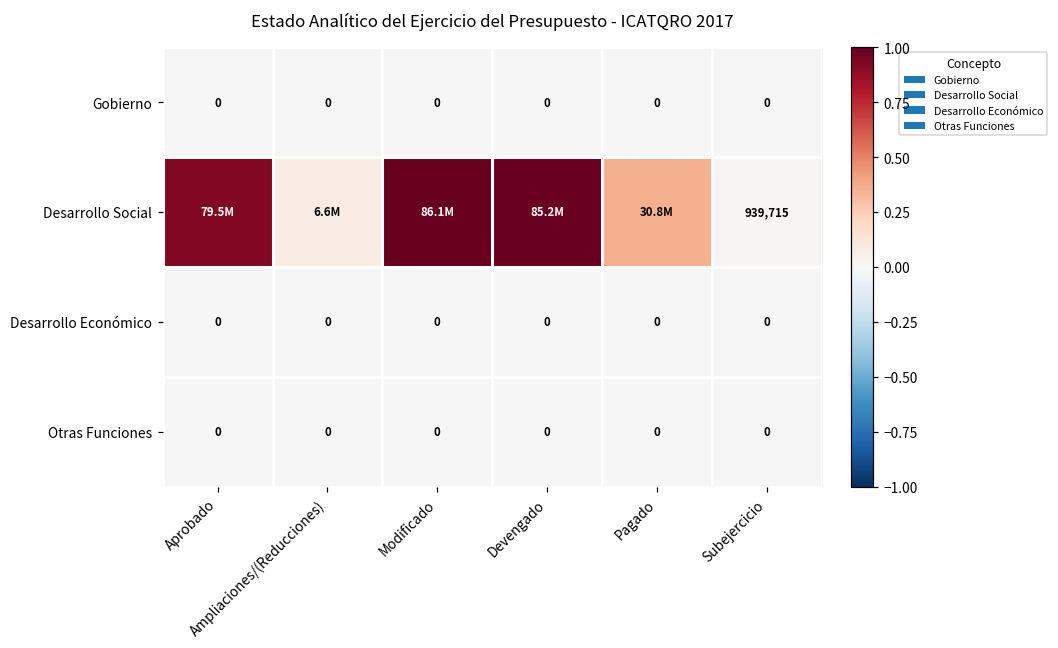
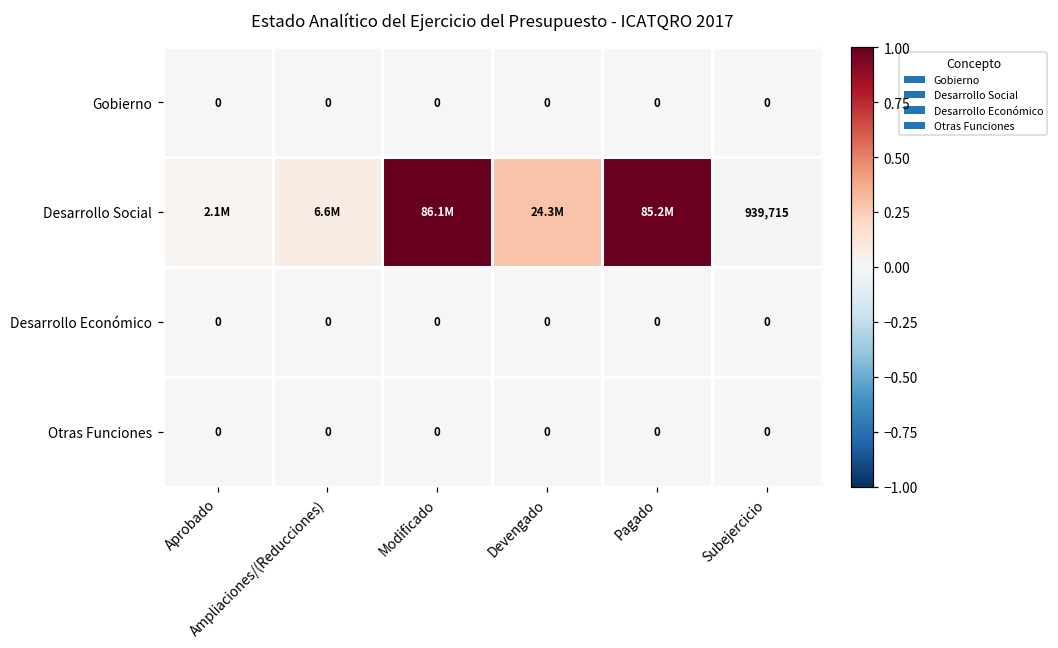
Desarrollo Social, Aprobado: 79.5M -> 2.1M
Desarrollo Social, Devengado: 85.2M -> 24.3M
Desarrollo Social, Pagado: 30.8M -> 85.2M
